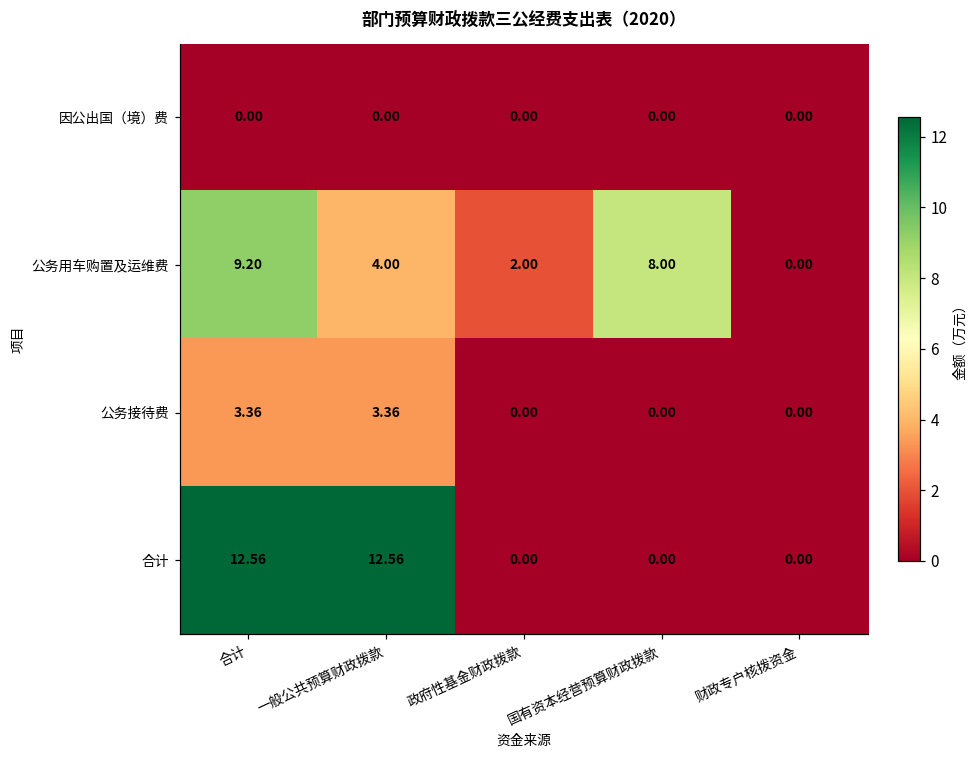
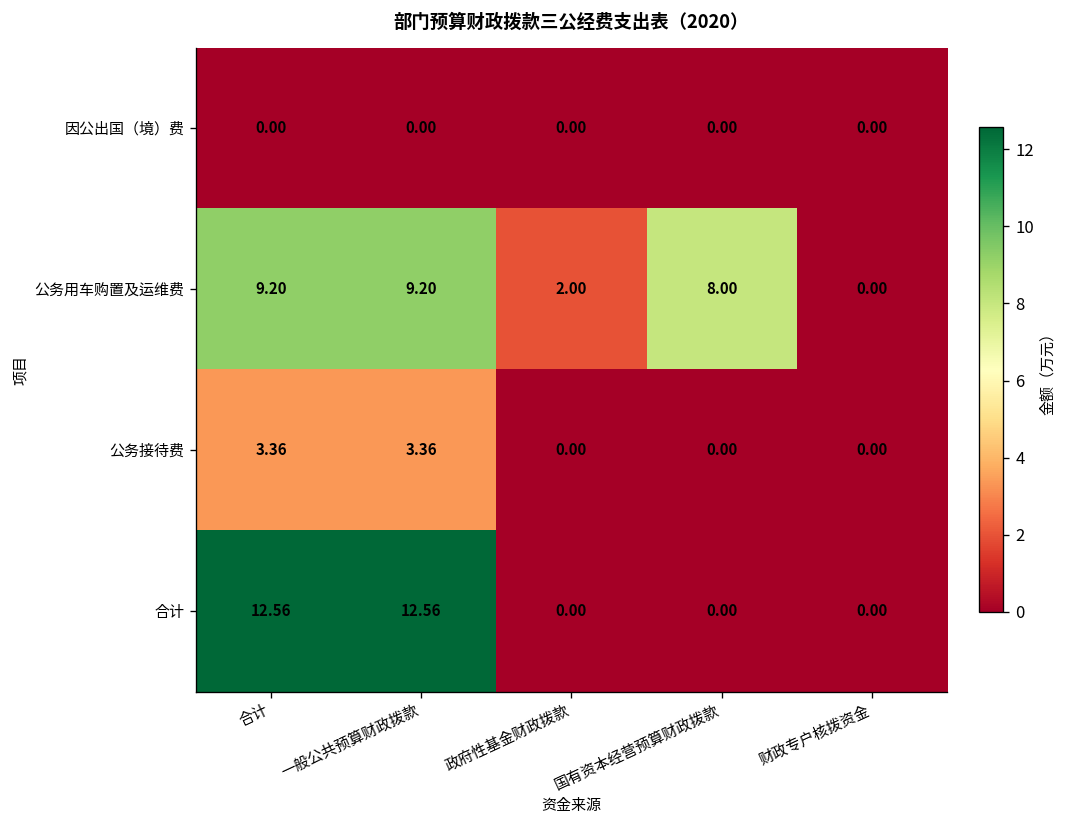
公务用车购置及运维费, 一般公共预算财政拨款: 4.00 -> 9.20
